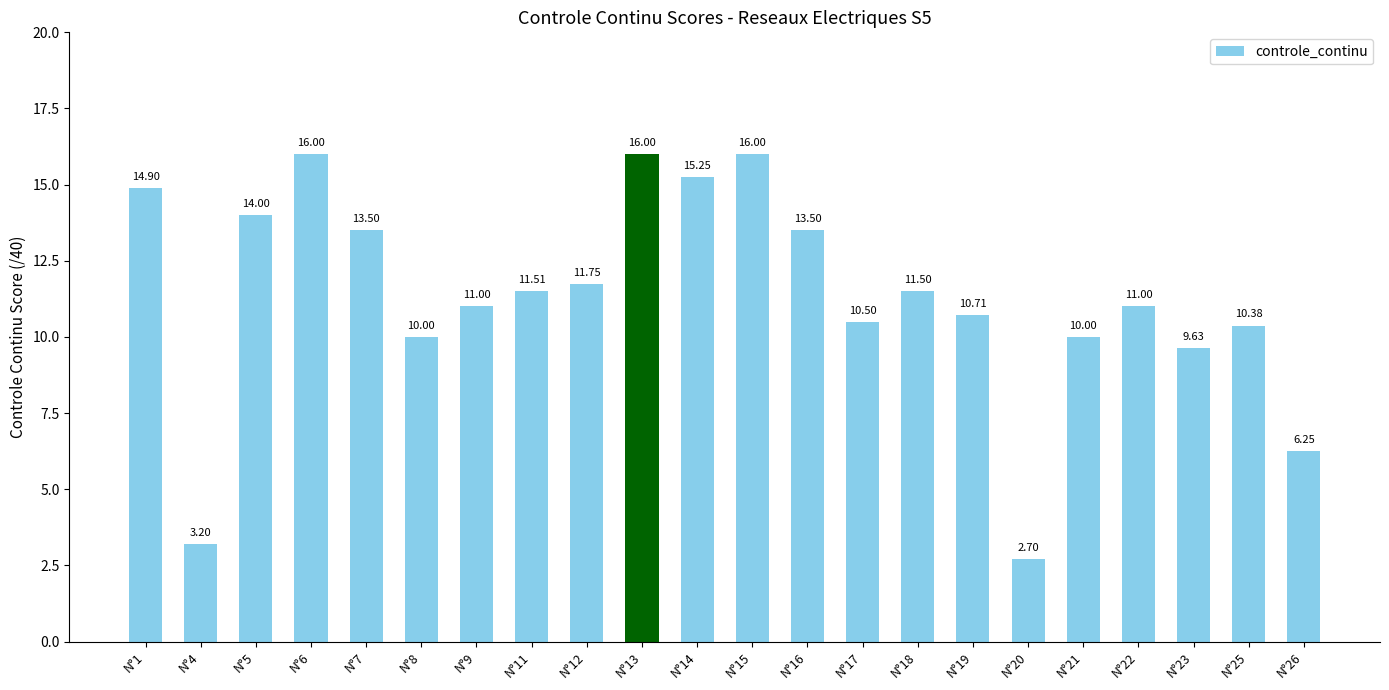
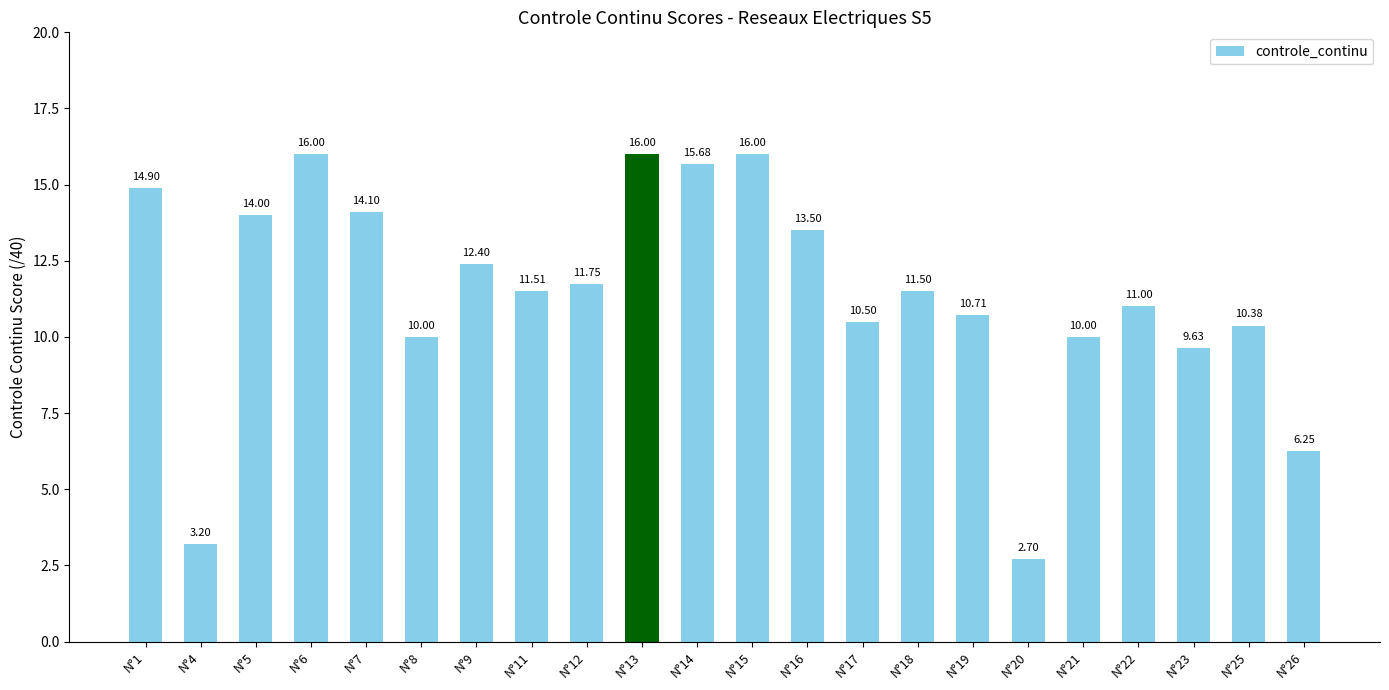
N°7: 13.50 -> 14.10
N°9: 11.00 -> 12.40
N°14: 15.25 -> 15.68
